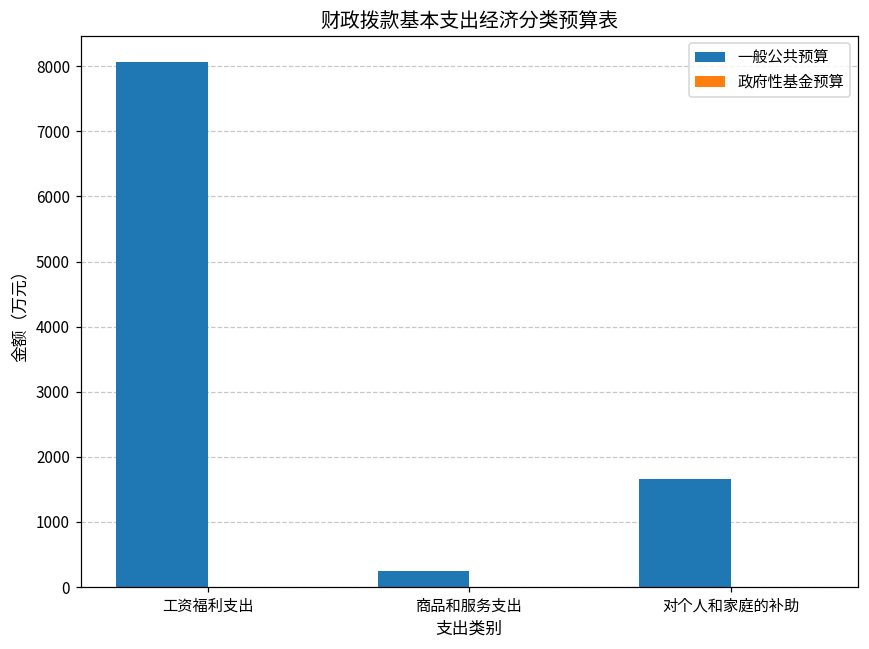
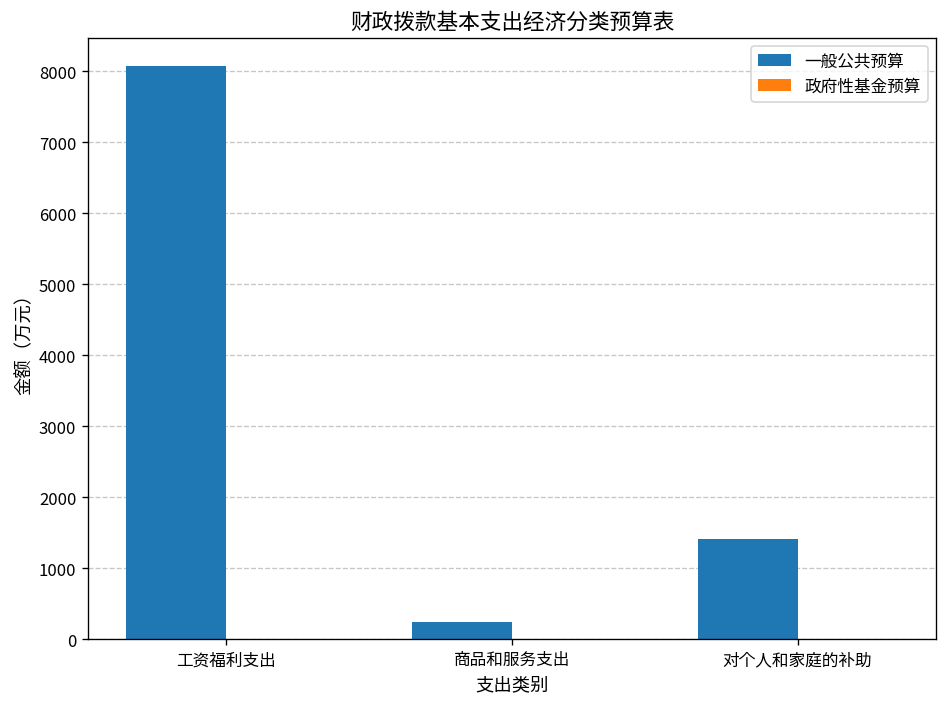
一般公共预算, 对个人和家庭的补助: 1700 -> 1400
